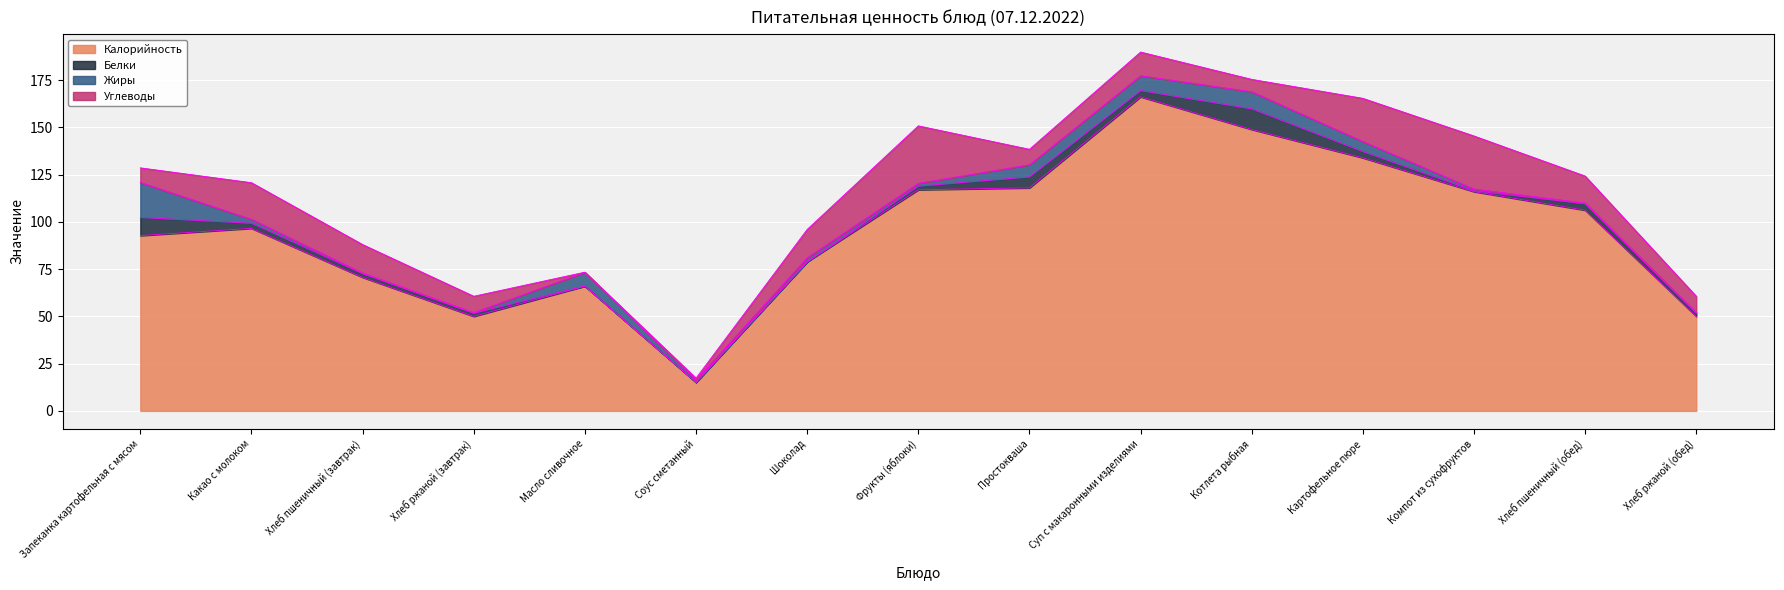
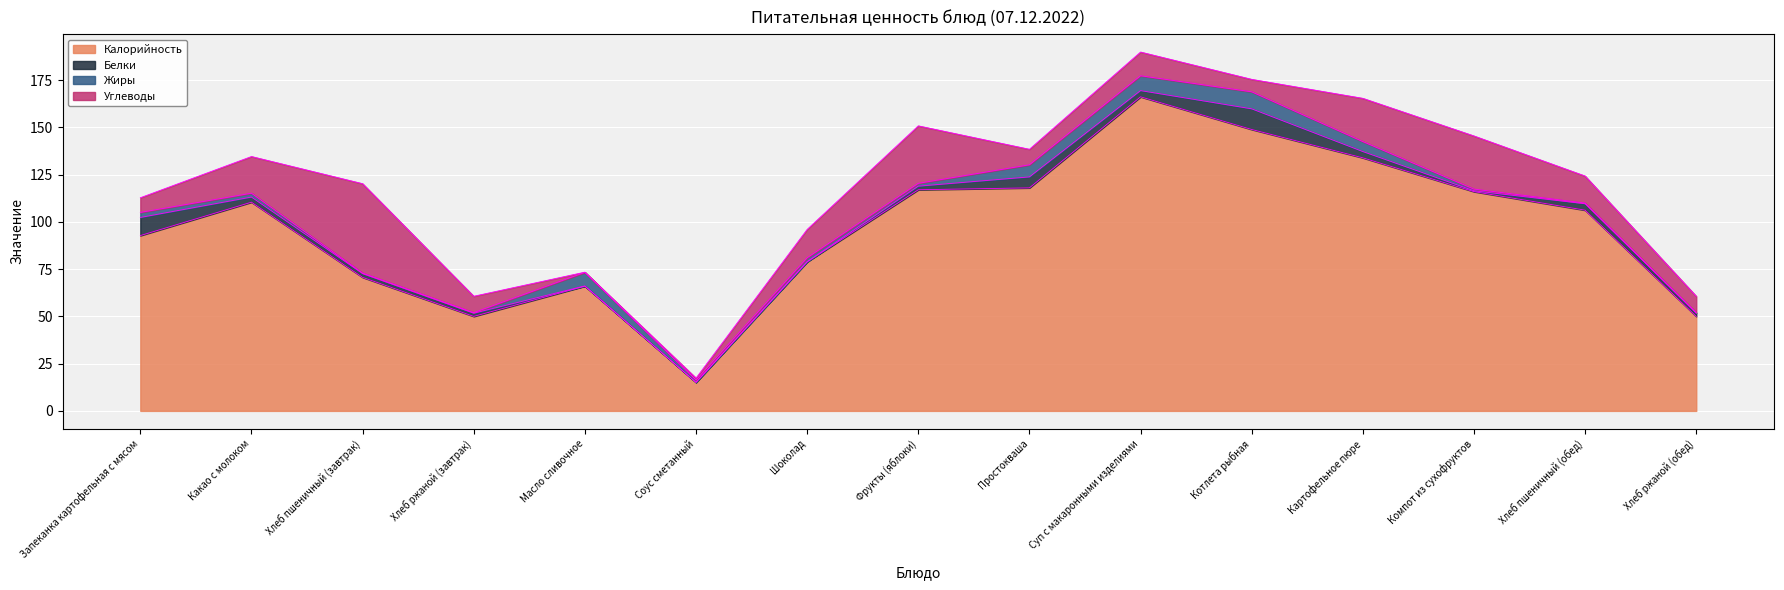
Жиры, Запеканка картофельная с мясом: 18 -> 3
Калорийность, Какао с молоком: 97 -> 110
Углеводы, Хлеб пшеничный (завтрак): 15 -> 47
